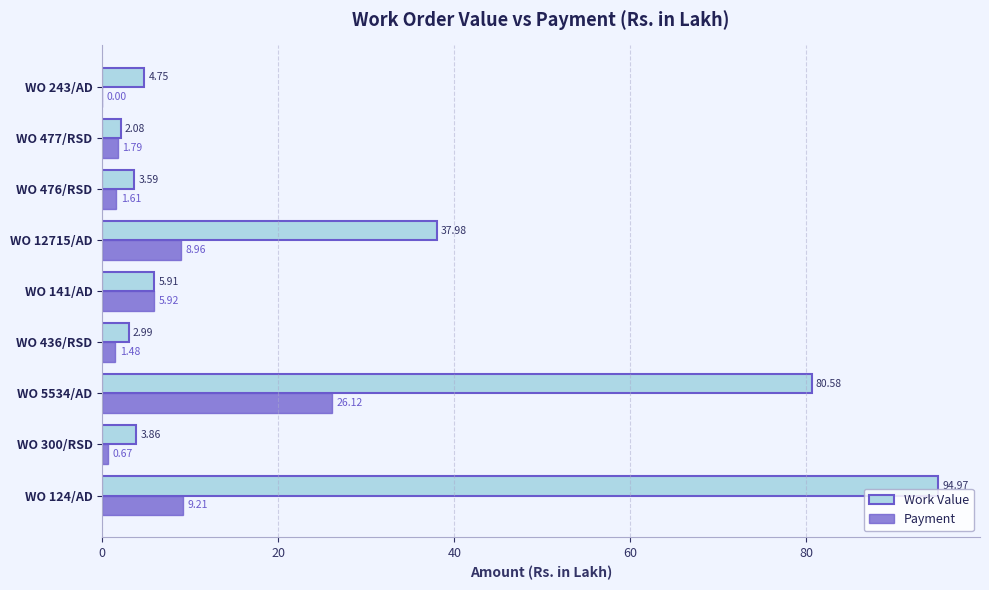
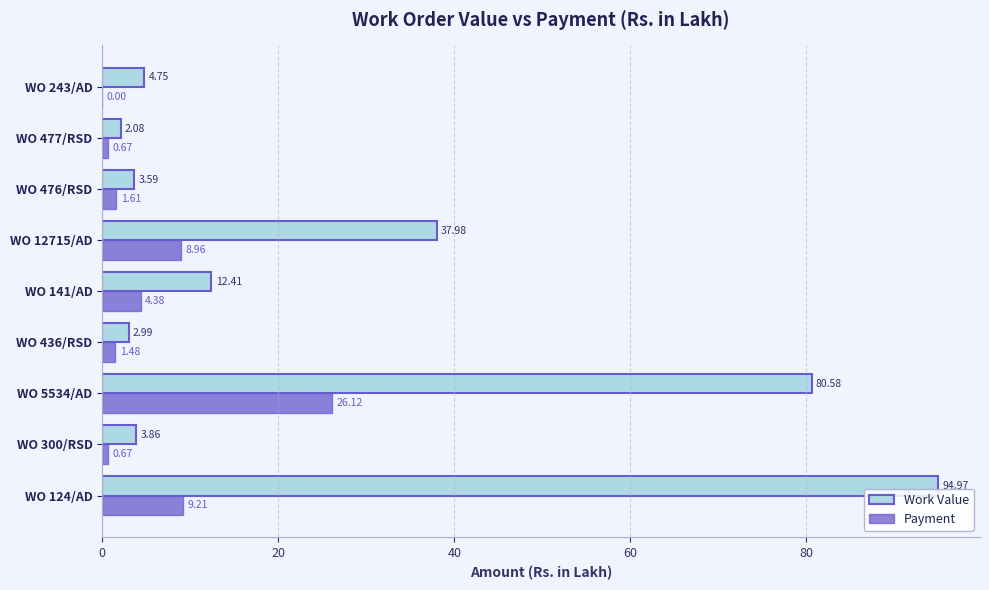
Payment, WO 477/RSD: 1.79 -> 0.67
Work Value, WO 141/AD: 5.91 -> 12.41
Payment, WO 141/AD: 5.92 -> 4.38
